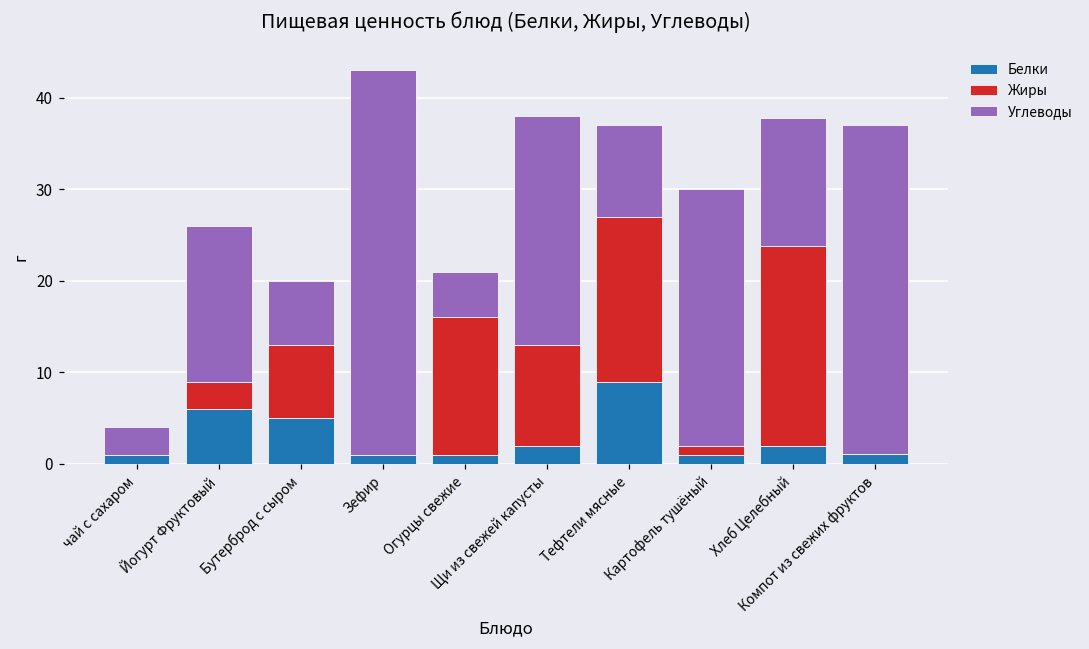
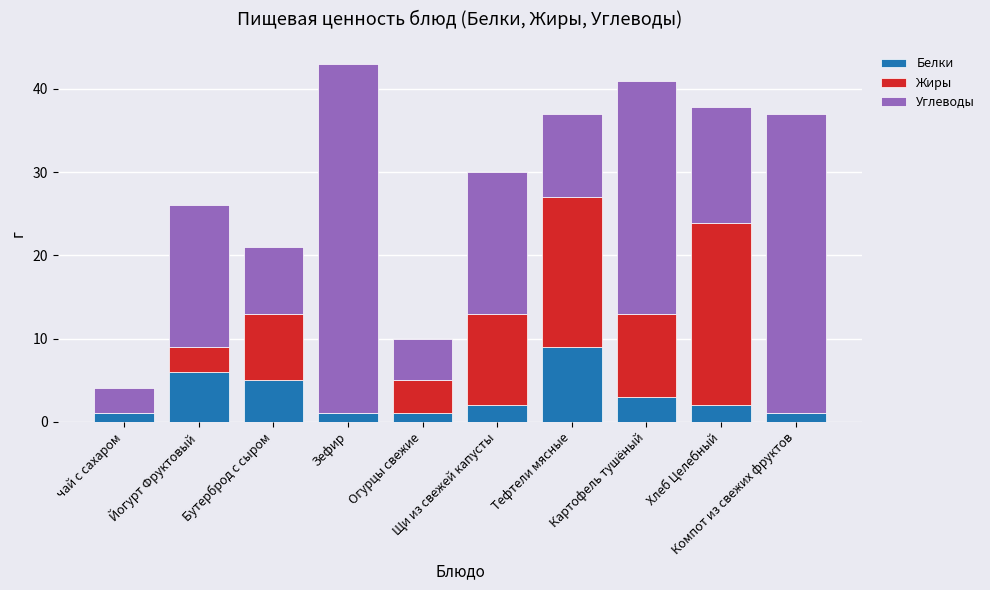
Углеводы, Бутерброд с сыром: 7 -> 8
Жиры, Огурцы свежие: 15 -> 4
Углеводы, Щи из свежей капусты: 25 -> 17
Белки, Картофель тушёный: 1 -> 3
Жиры, Картофель тушёный: 1 -> 10
